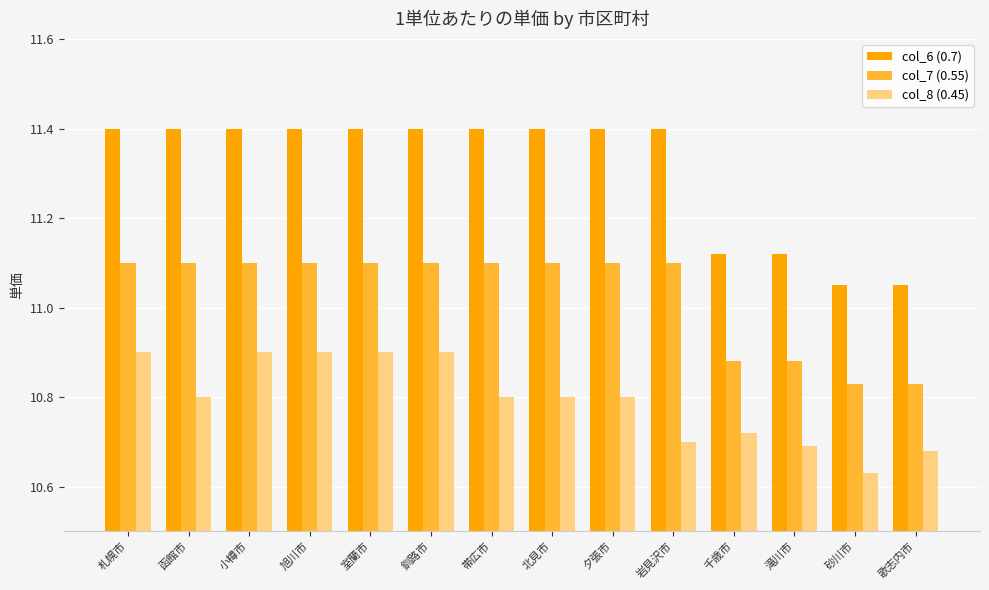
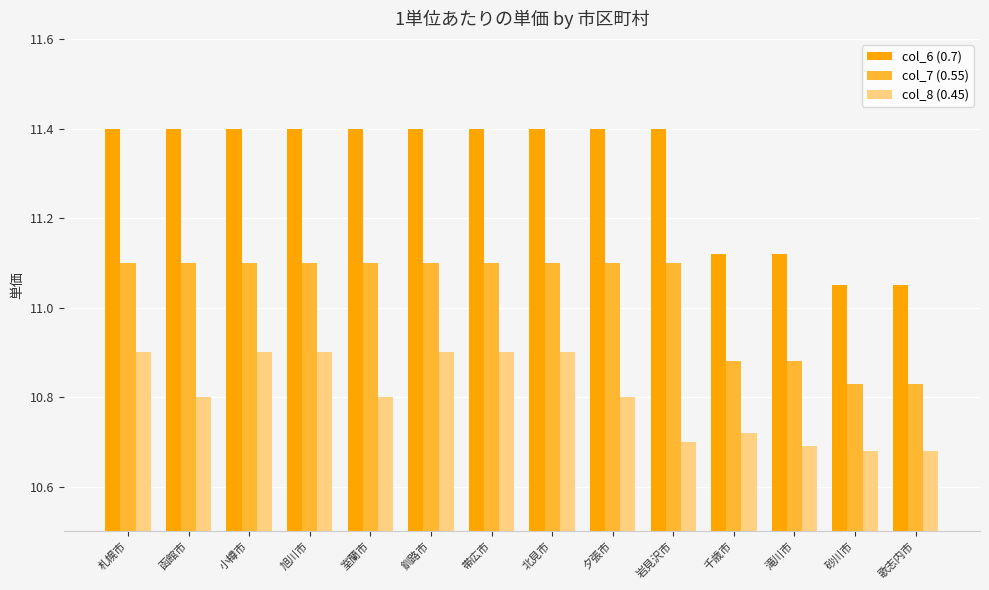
col_8 (0.45), 室蘭市: 10.9 -> 10.8
col_8 (0.45), 帯広市: 10.8 -> 10.9
col_8 (0.45), 北見市: 10.8 -> 10.9
col_8 (0.45), 砂川市: 10.63 -> 10.68
